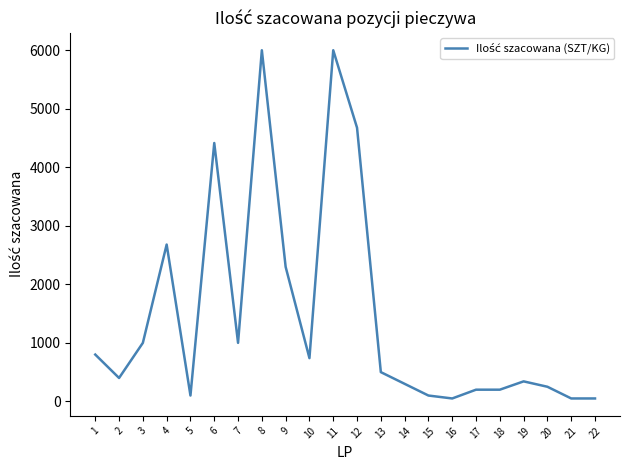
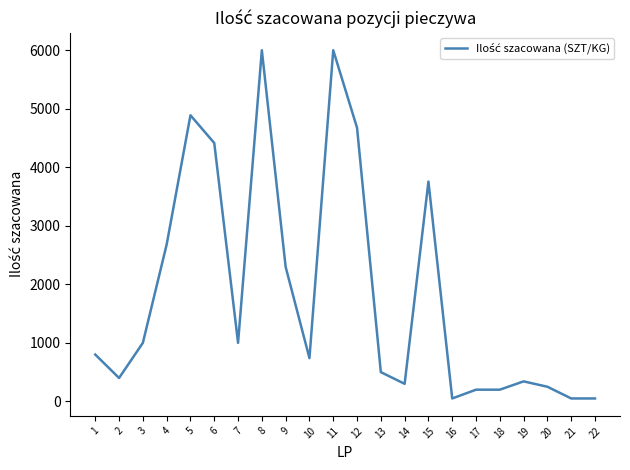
5: 100 -> 4900
15: 100 -> 3800
